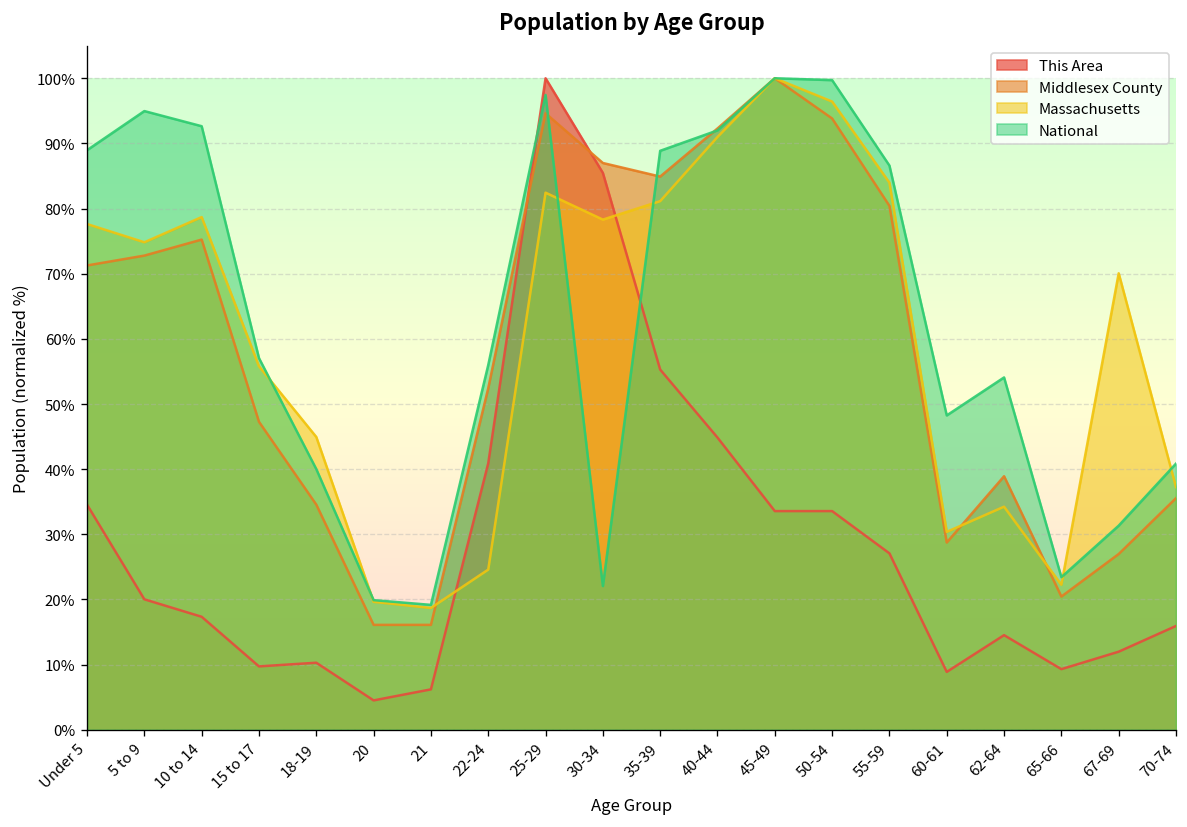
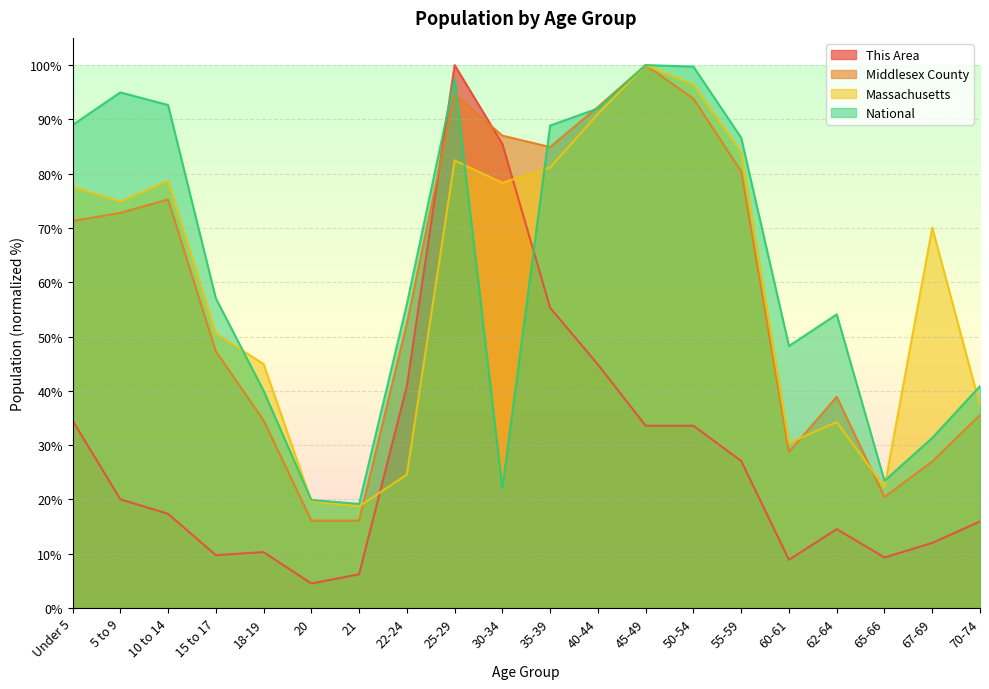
Massachusetts, 15 to 17: 56% -> 51%
